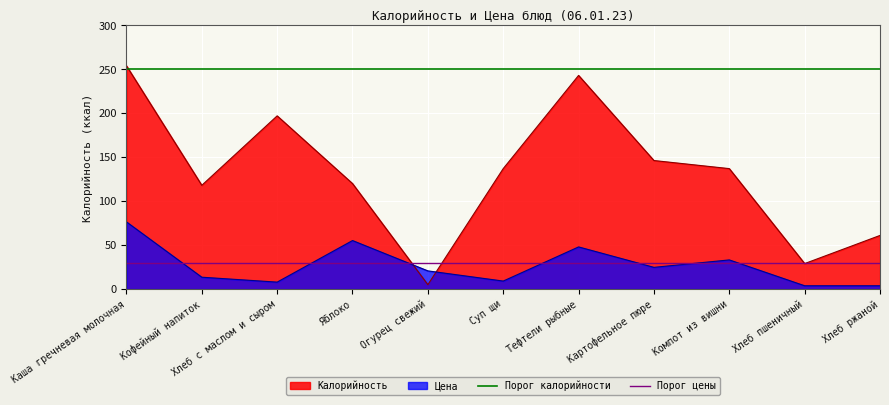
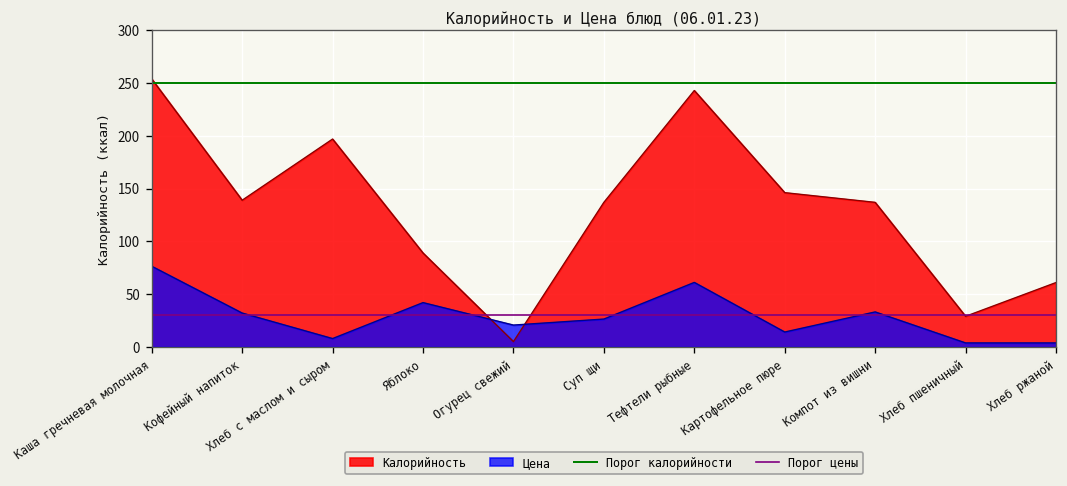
Калорийность, Кофейный напиток: 120 -> 140
Цена, Кофейный напиток: 10 -> 30
Калорийность, Яблоко: 120 -> 90
Цена, Яблоко: 60 -> 40
Цена, Суп щи: 10 -> 30
Цена, Тефтели рыбные: 50 -> 60
Цена, Картофельное пюре: 20 -> 10
